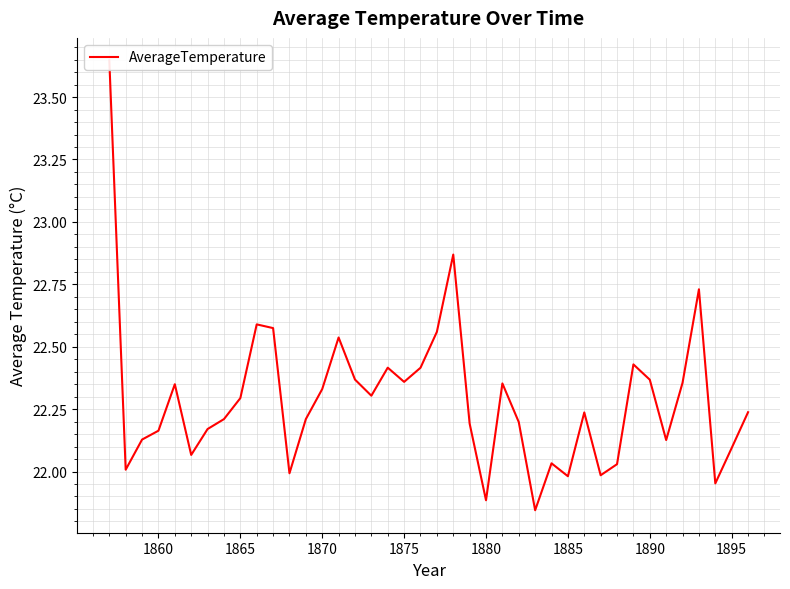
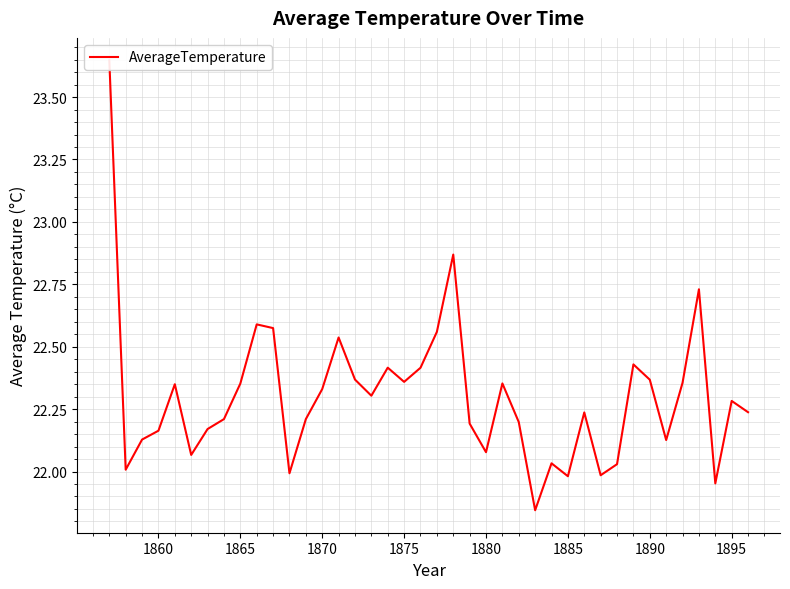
1865: 22.29 -> 22.35
1880: 21.88 -> 22.08
1895: 22.09 -> 22.28
